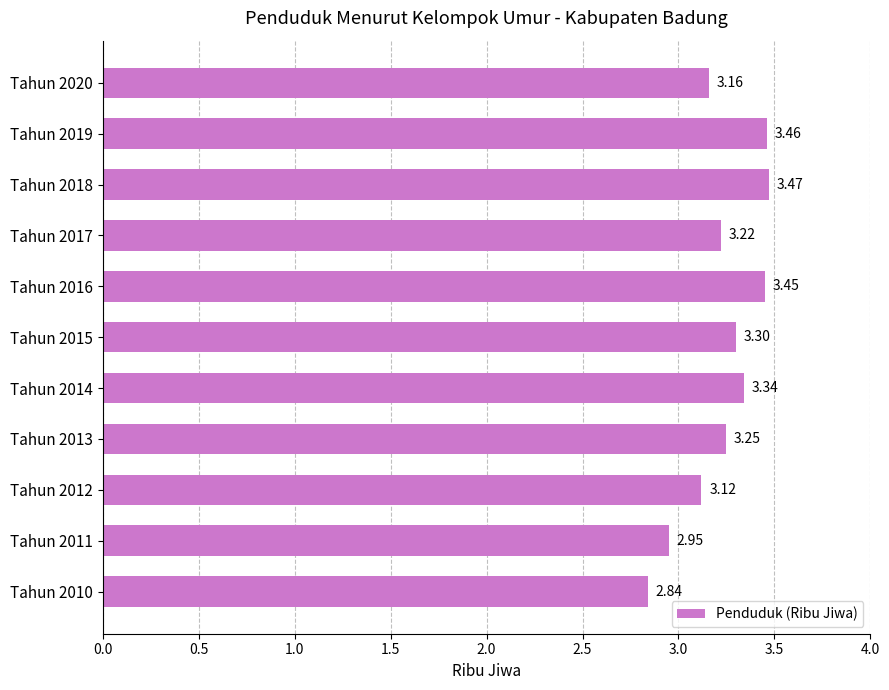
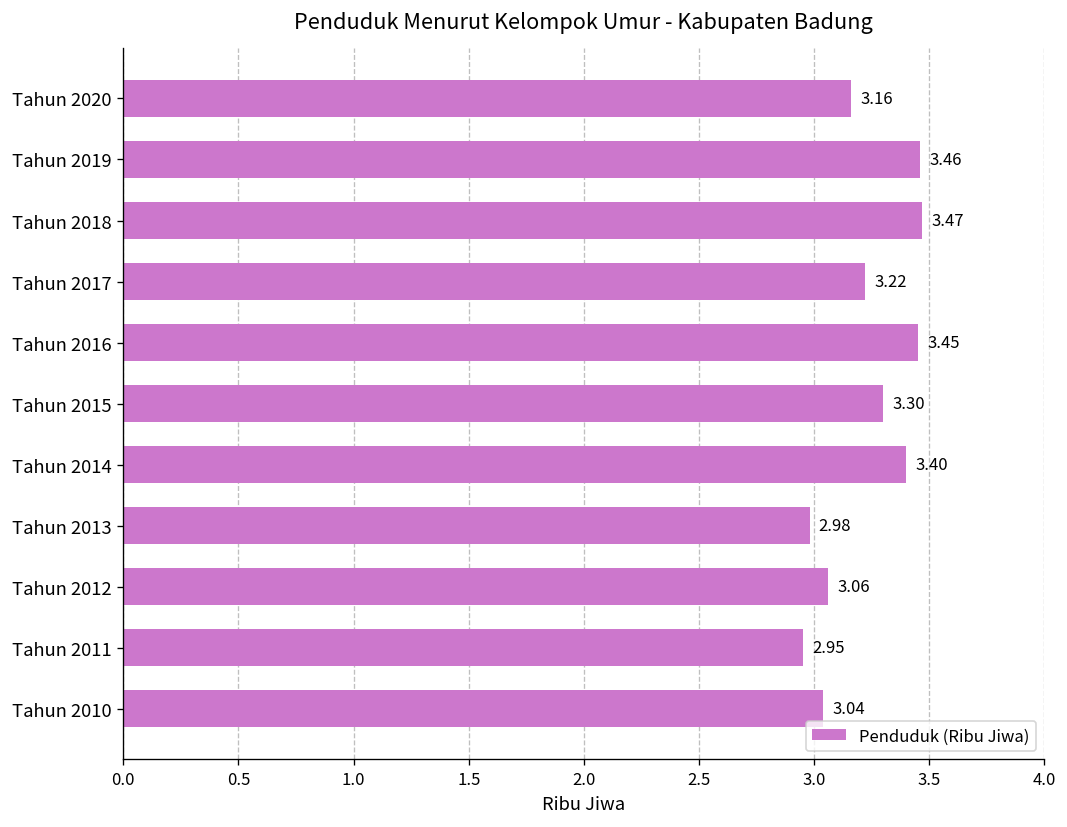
Tahun 2014: 3.34 -> 3.40
Tahun 2013: 3.25 -> 2.98
Tahun 2012: 3.12 -> 3.06
Tahun 2010: 2.84 -> 3.04
